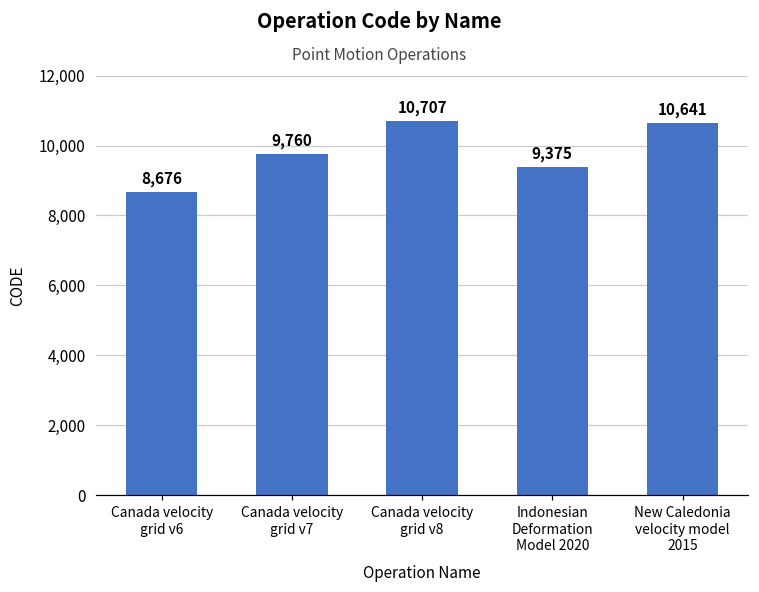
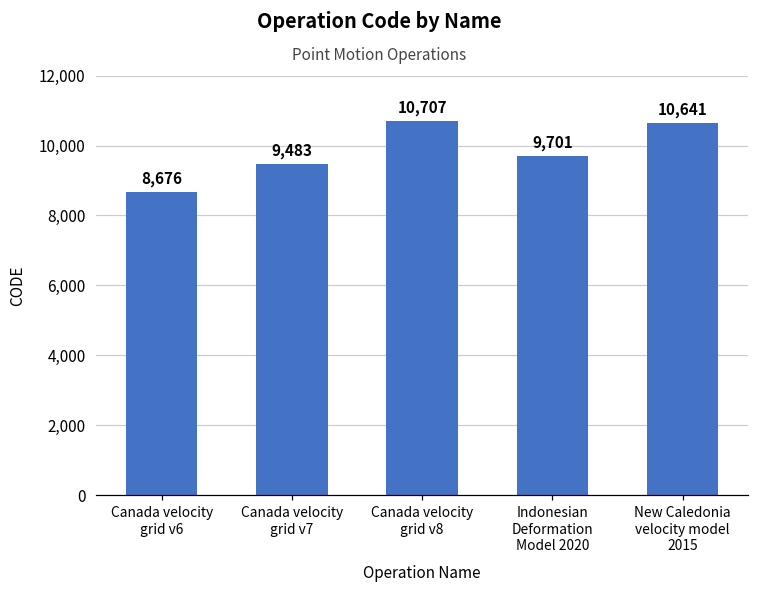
Canada velocity grid v7: 9,760 -> 9,483
Indonesian Deformation Model 2020: 9,375 -> 9,701
